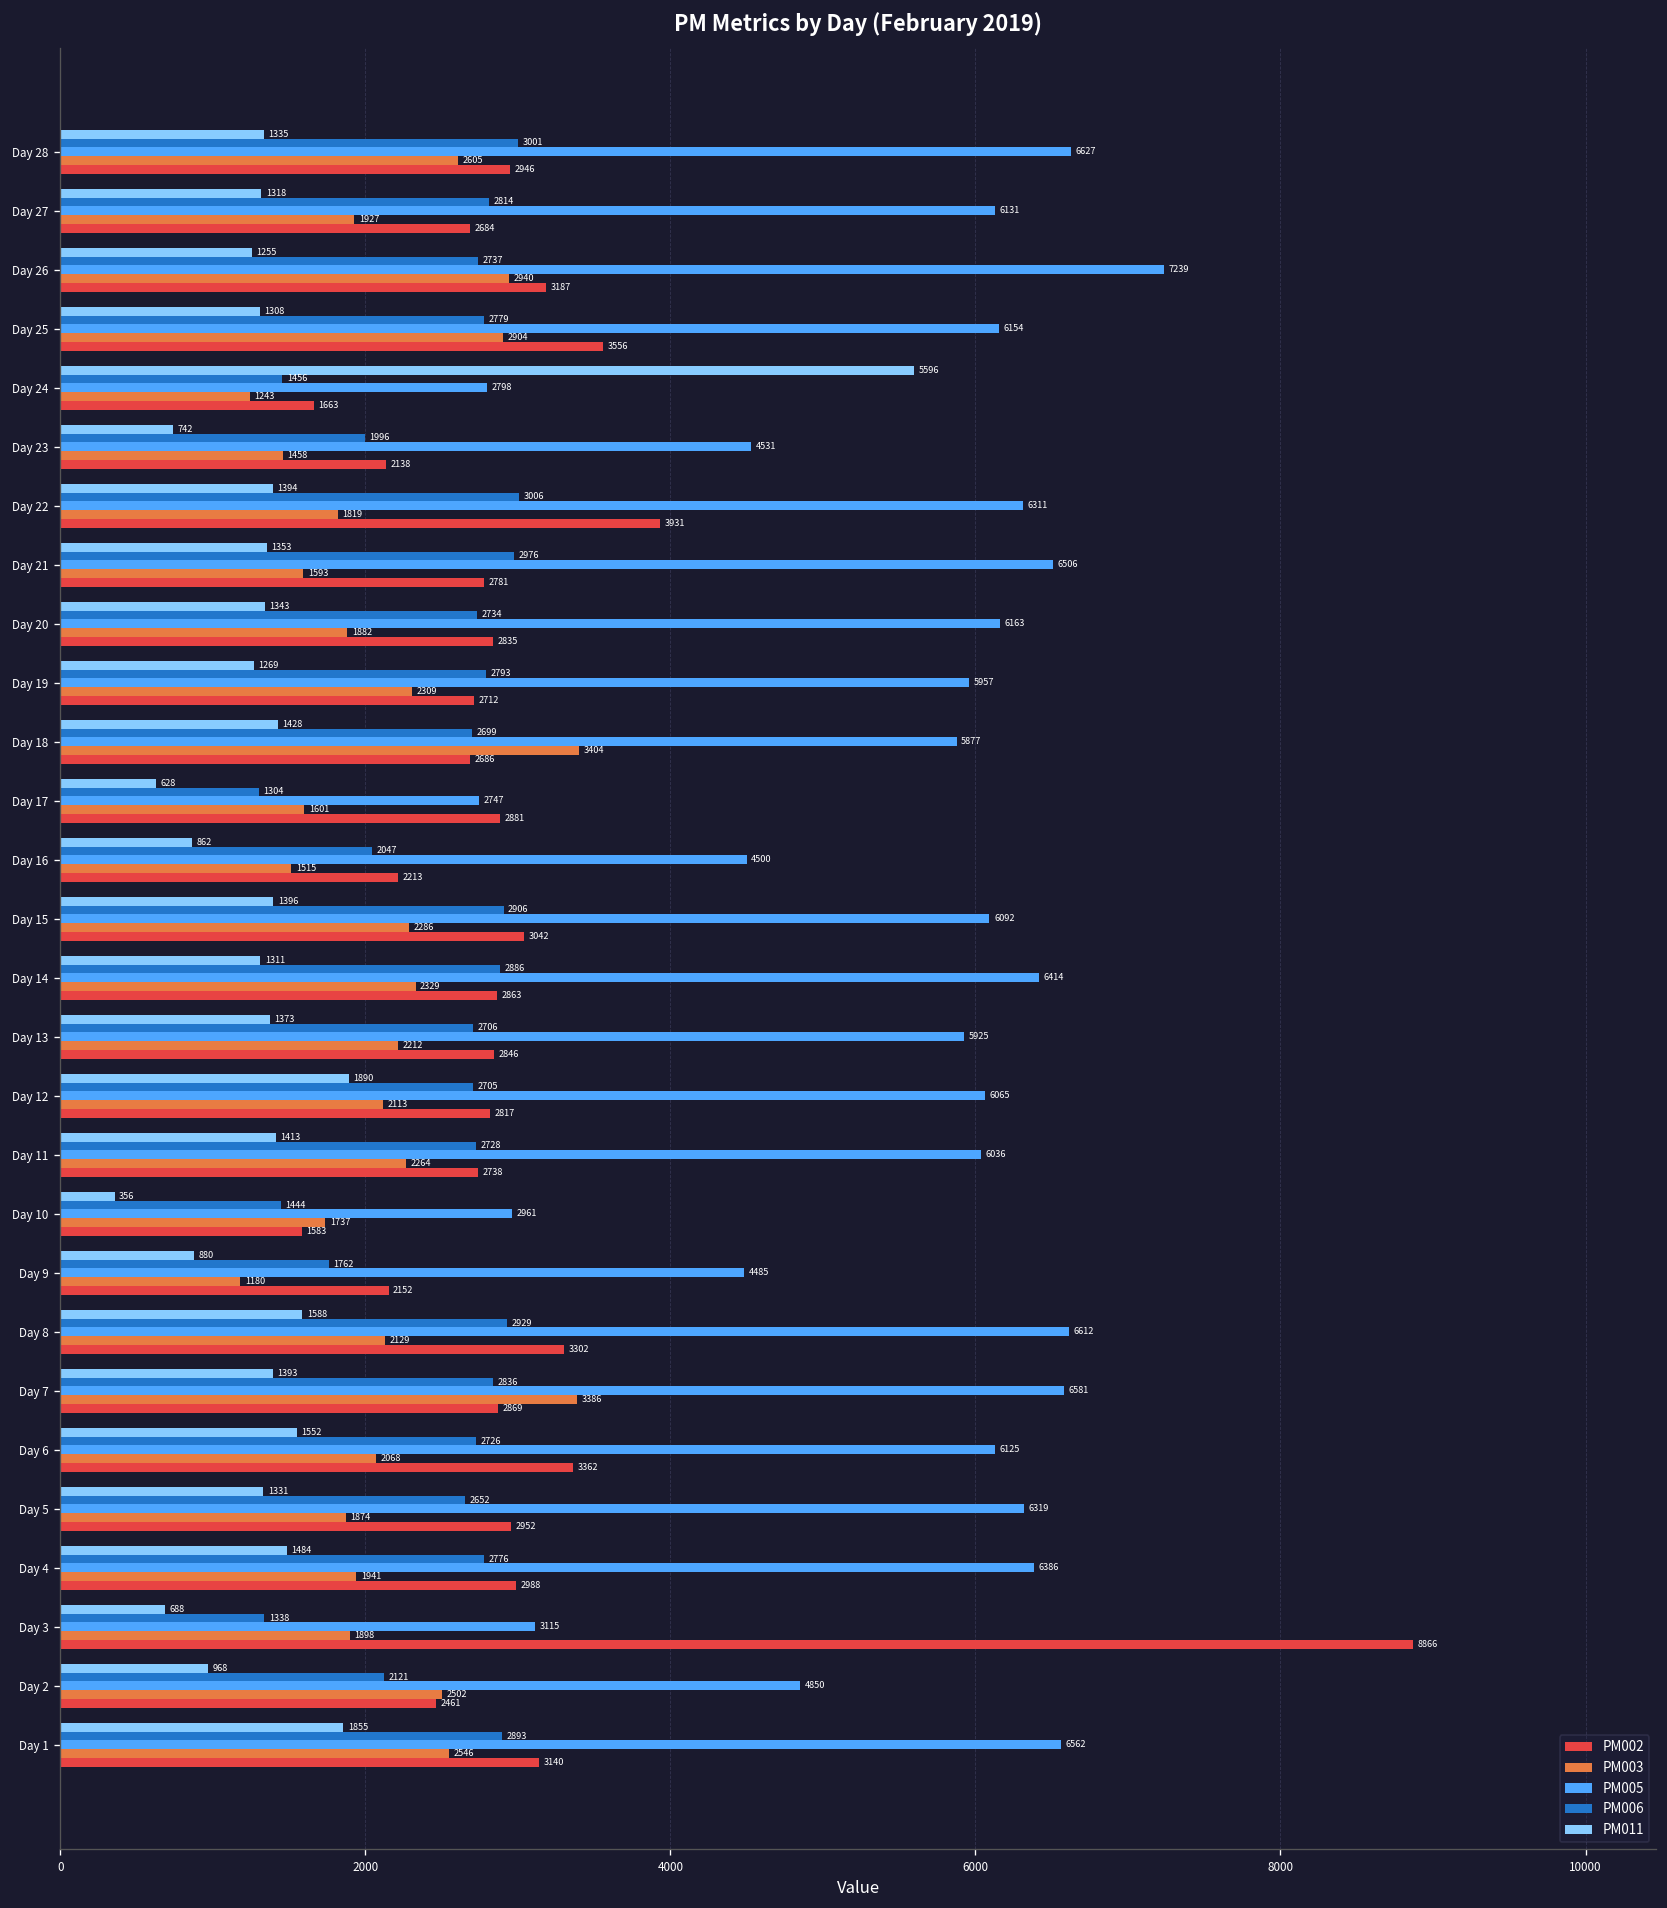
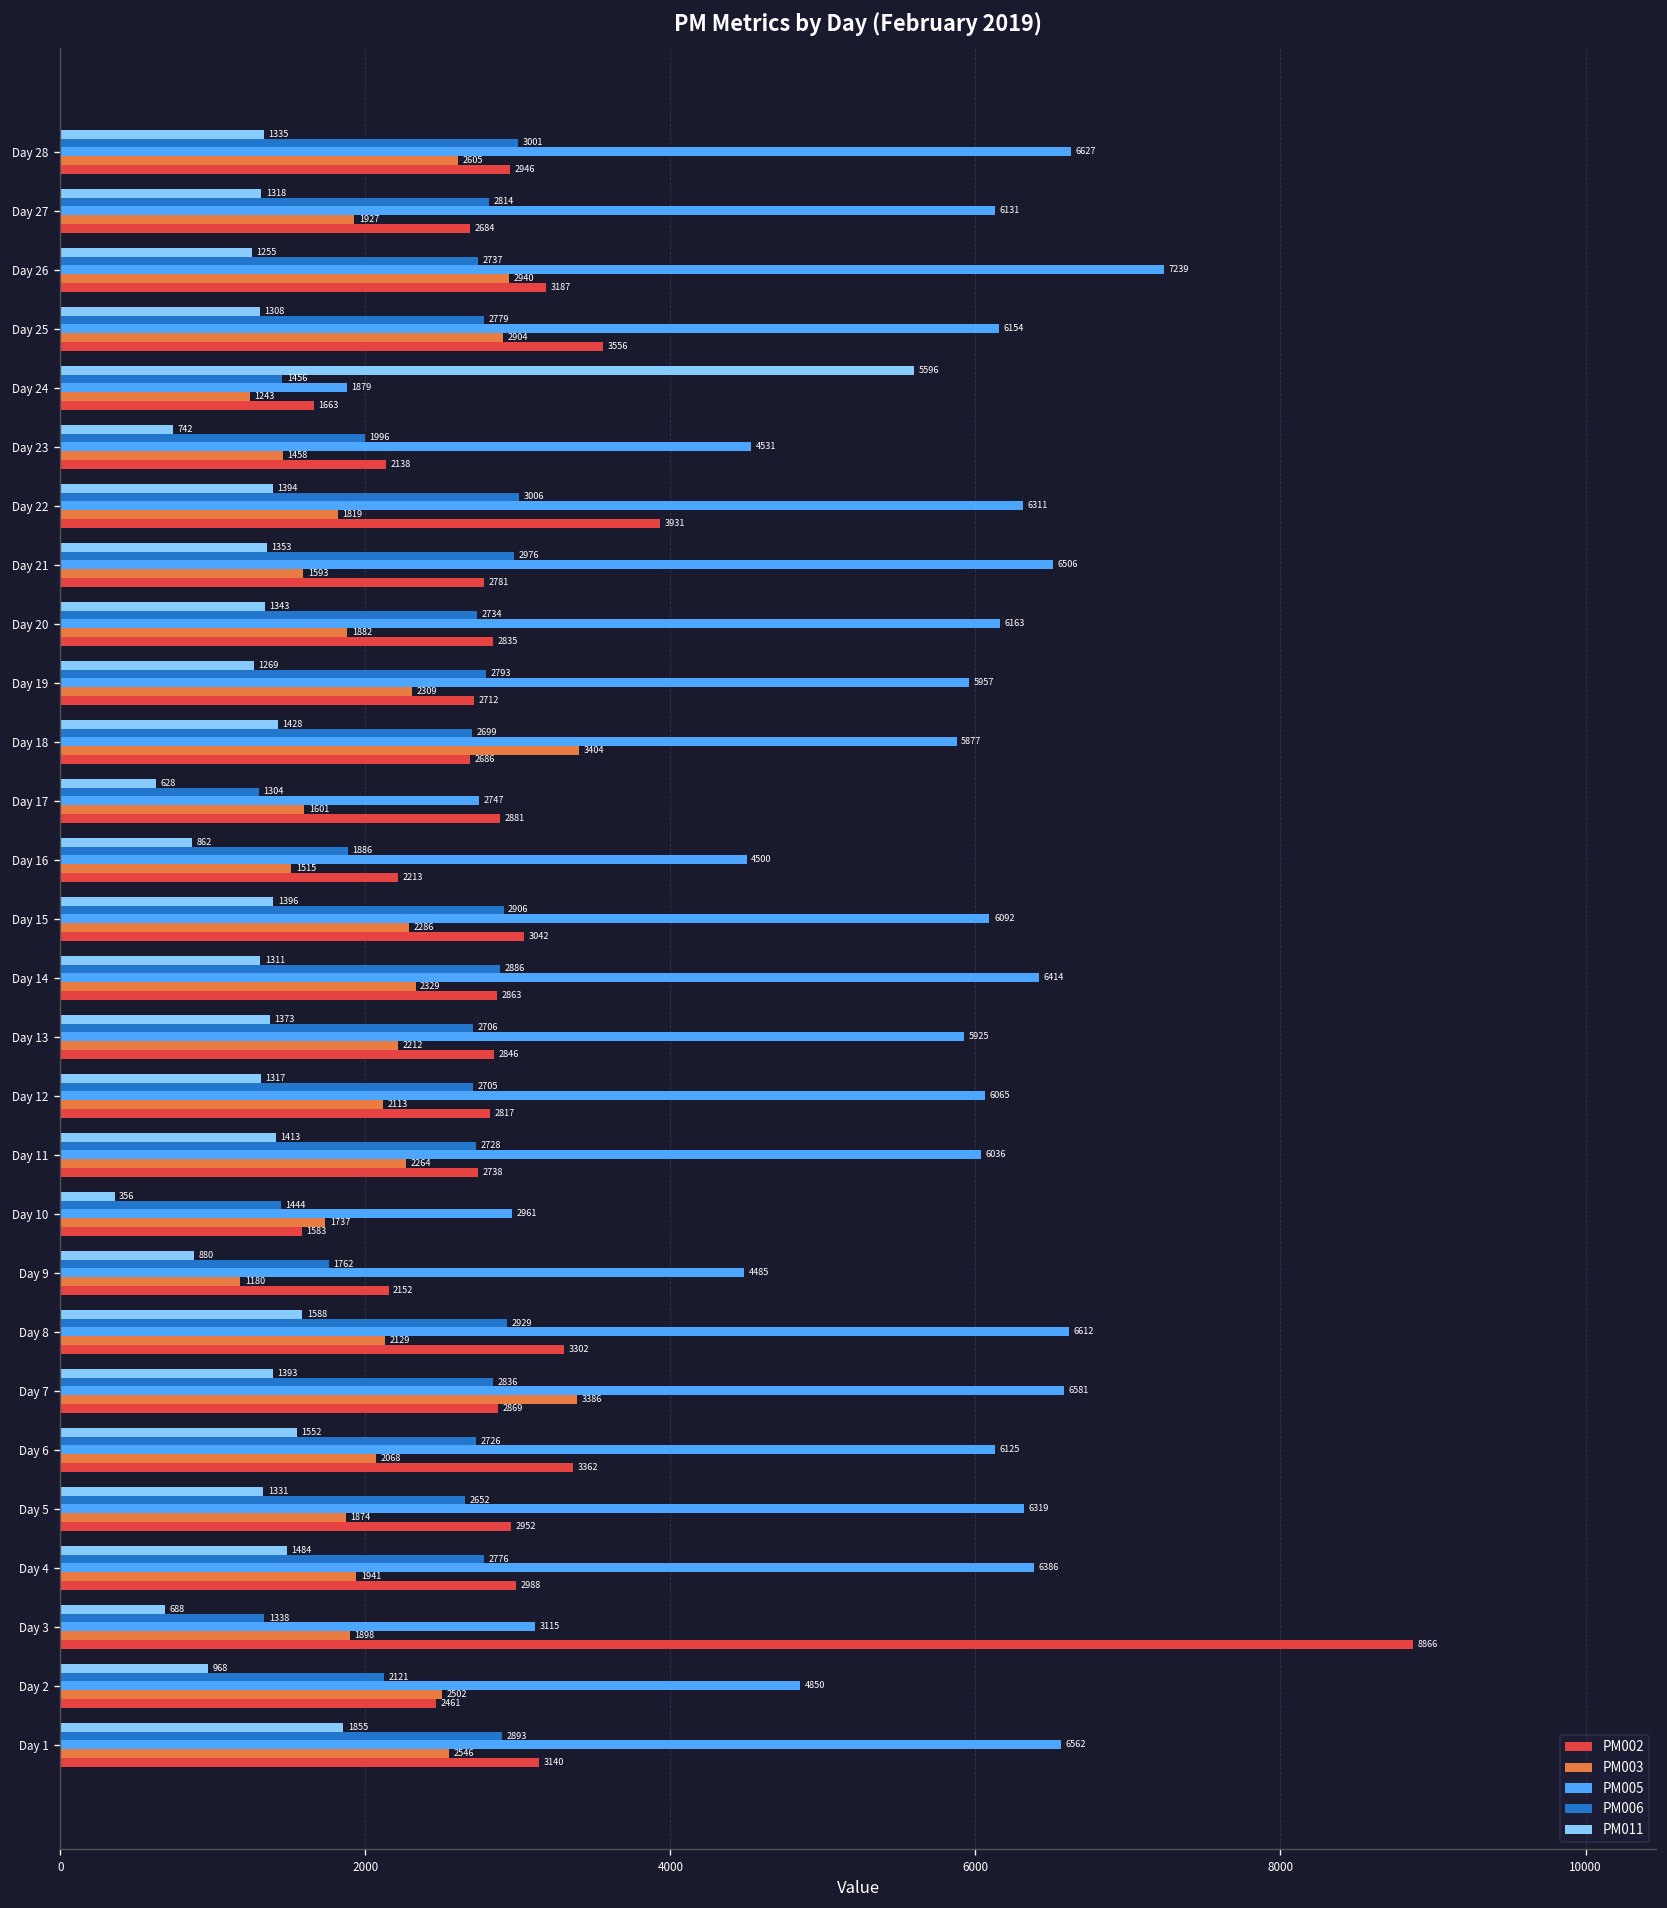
PM005, Day 24: 2798 -> 1879
PM006, Day 16: 2047 -> 1886
PM011, Day 12: 1890 -> 1317
